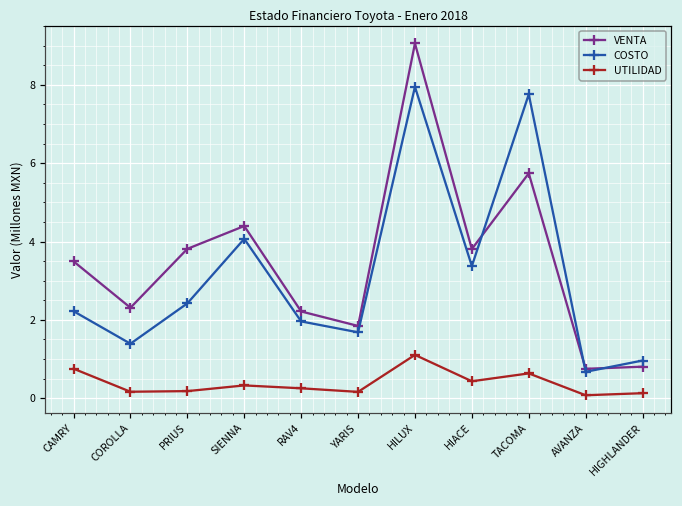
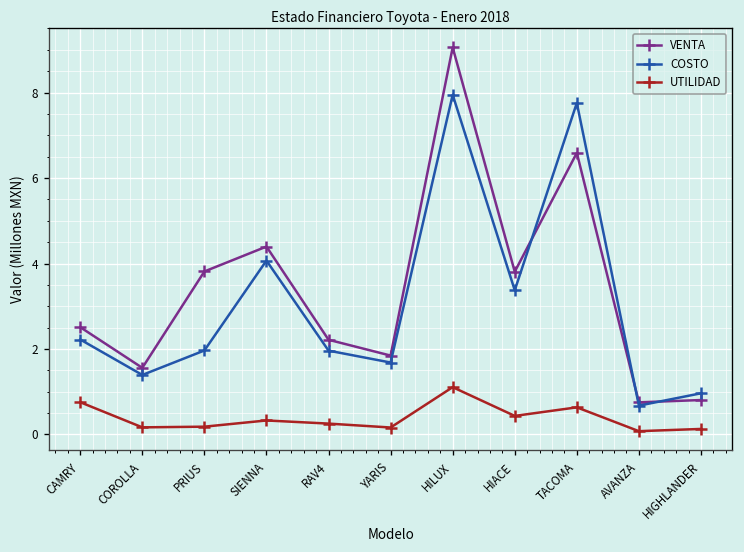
VENTA, CAMRY: 3.5 -> 2.5
VENTA, COROLLA: 2.3 -> 1.6
COSTO, PRIUS: 2.4 -> 2.0
VENTA, TACOMA: 5.7 -> 6.6
